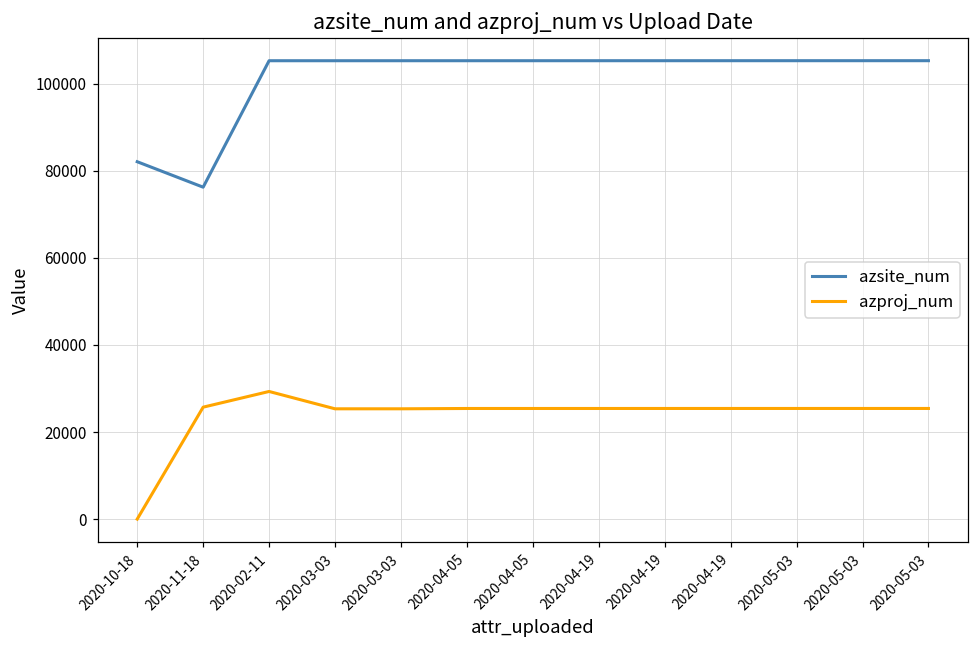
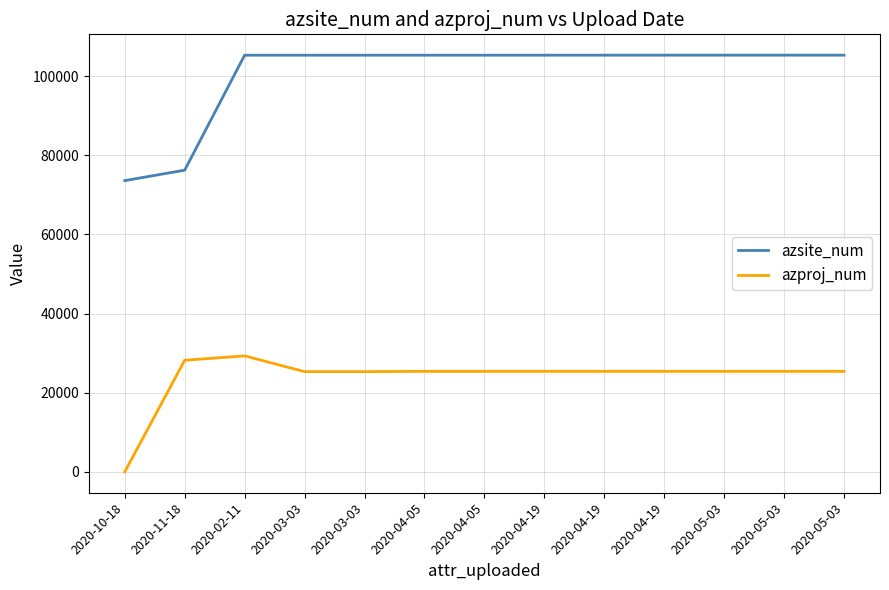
azsite_num, 2020-10-18: 82000 -> 74000
azproj_num, 2020-11-18: 26000 -> 28000
